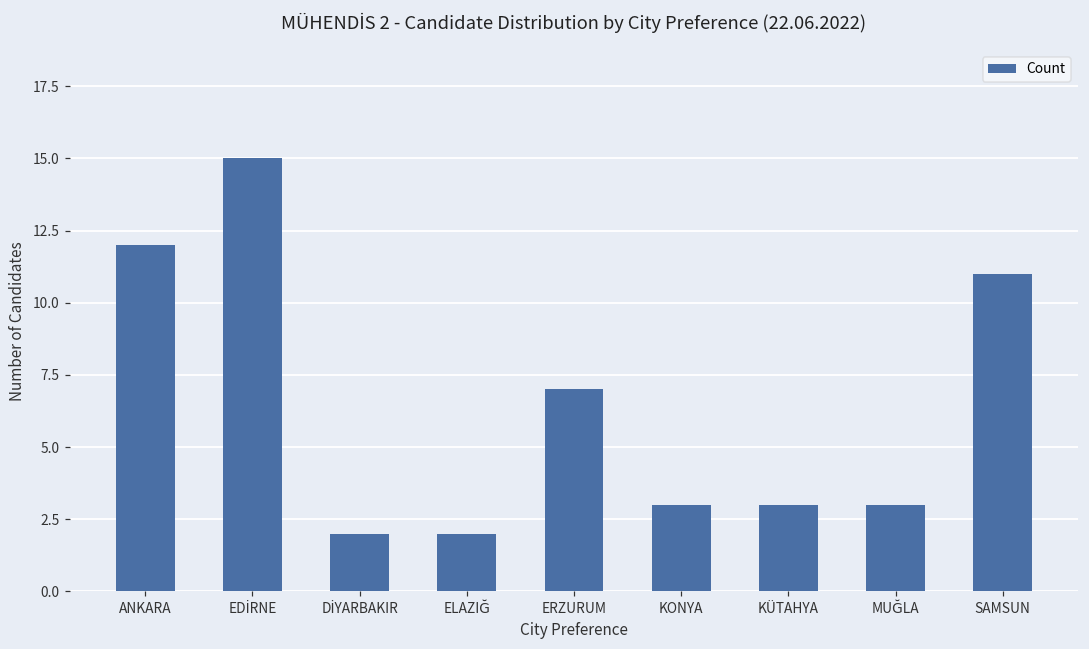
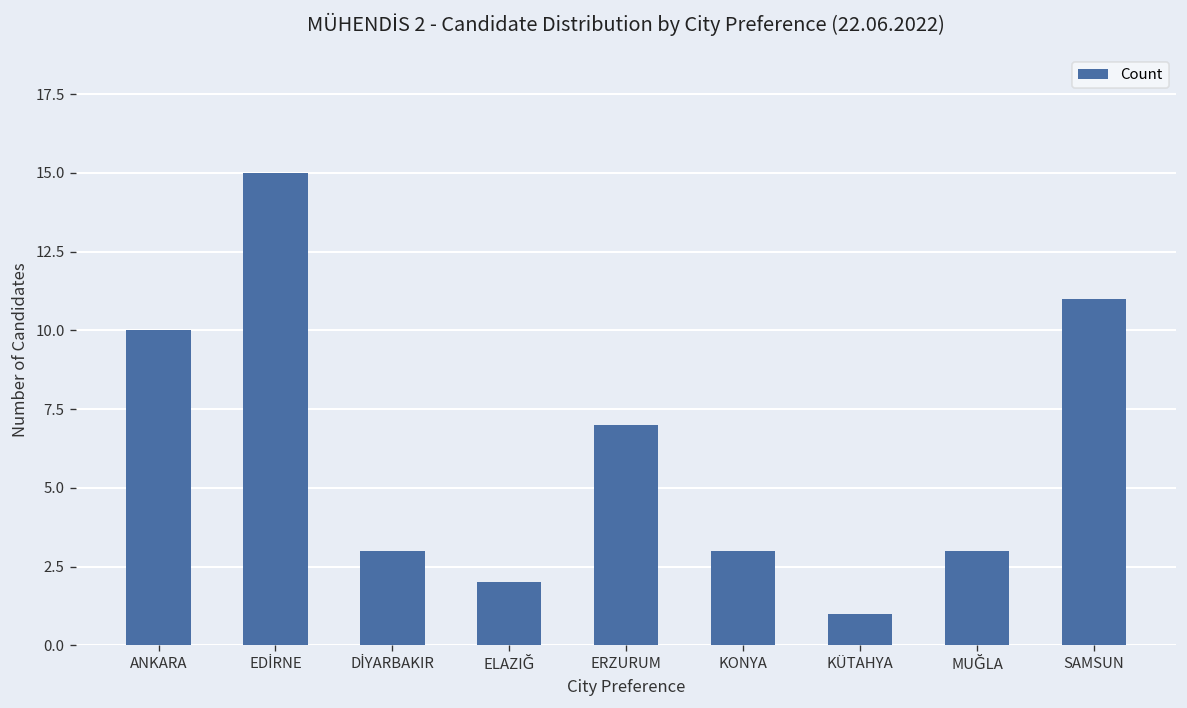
ANKARA: 12 -> 10
DİYARBAKIR: 2 -> 3
KÜTAHYA: 3 -> 1
